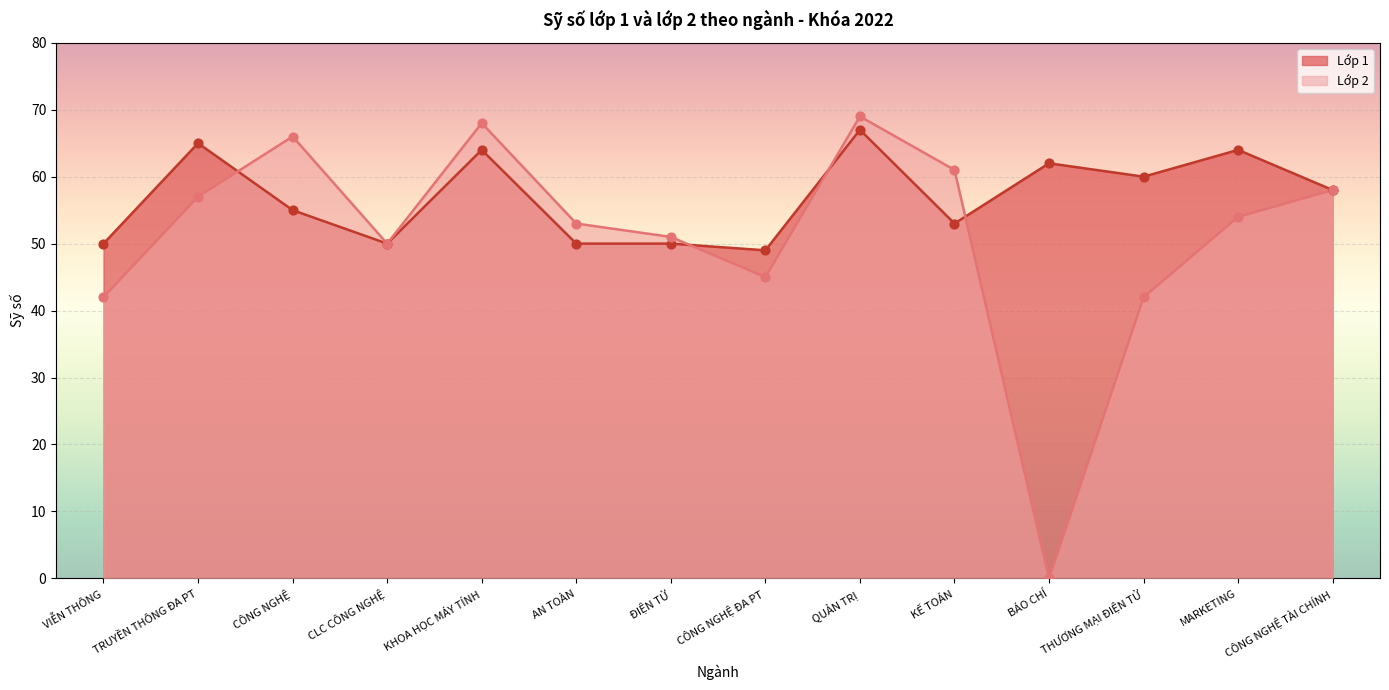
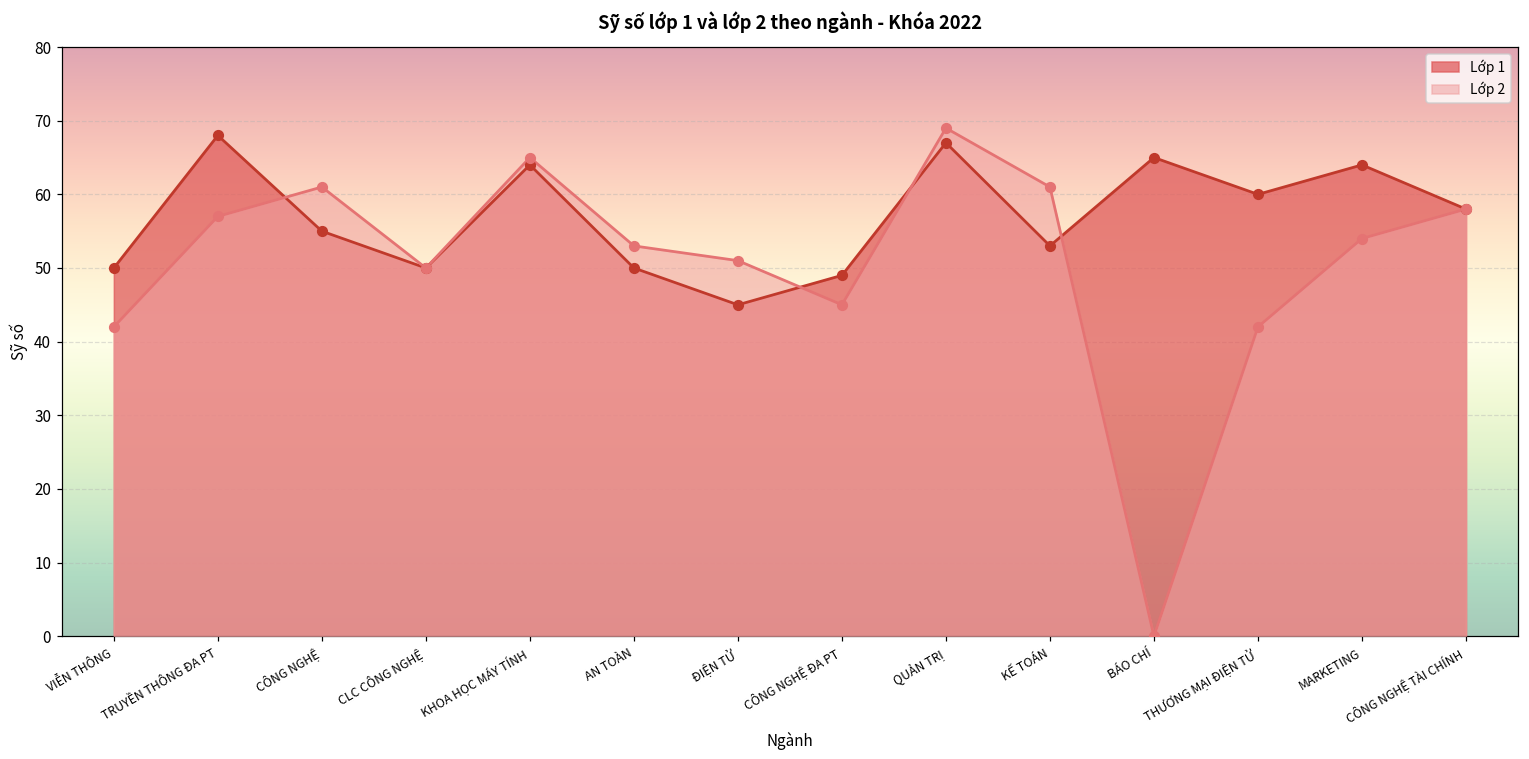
Lớp 1, TRUYỀN THÔNG ĐA PT: 65 -> 68
Lớp 2, CÔNG NGHỆ: 66 -> 61
Lớp 2, KHOA HỌC MÁY TÍNH: 68 -> 65
Lớp 1, ĐIỆN TỬ: 50 -> 45
Lớp 1, BÁO CHÍ: 62 -> 65
